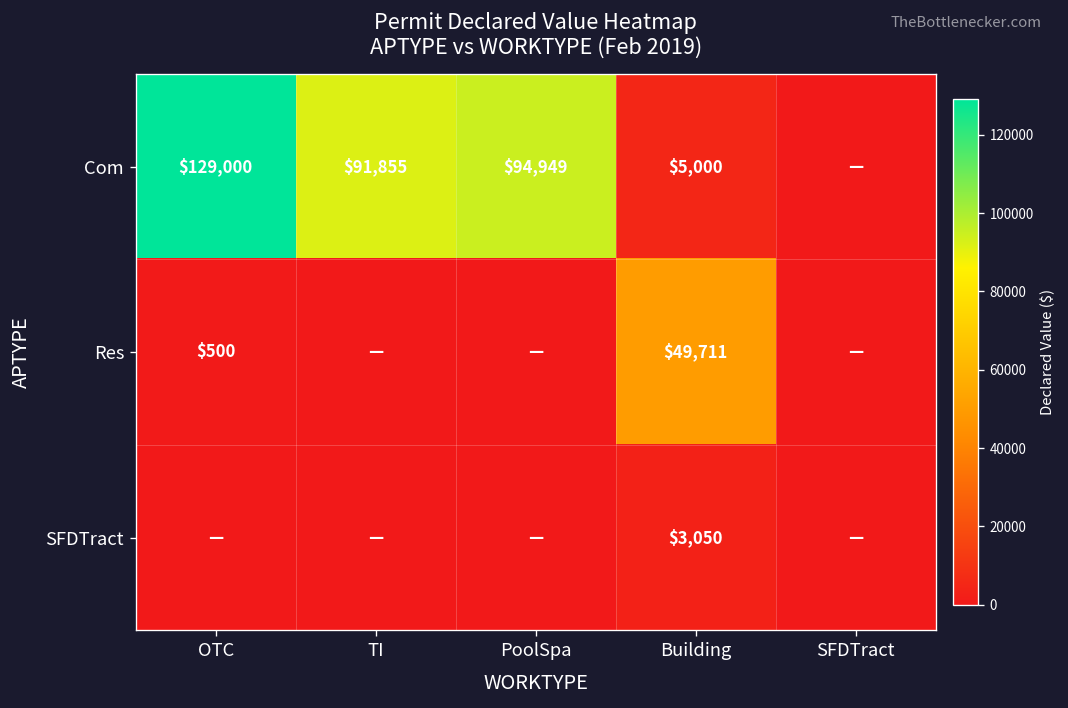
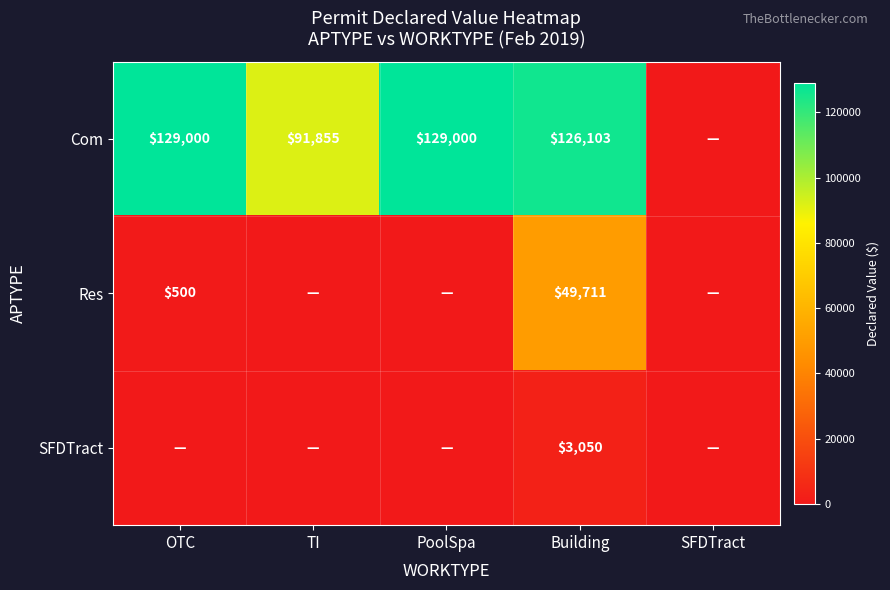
Com, PoolSpa: $94,949 -> $129,000
Com, Building: $5,000 -> $126,103
